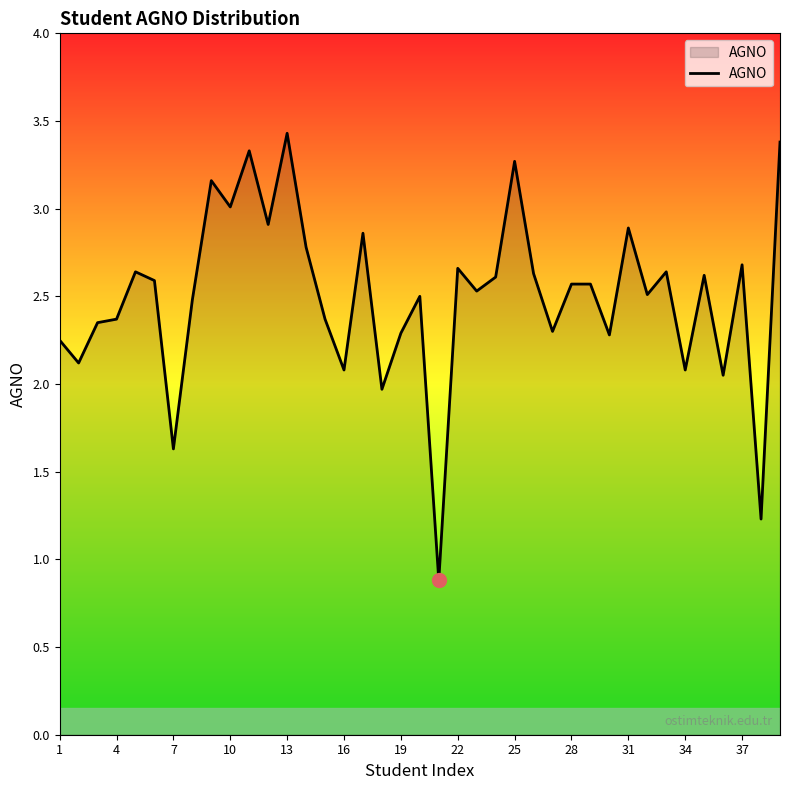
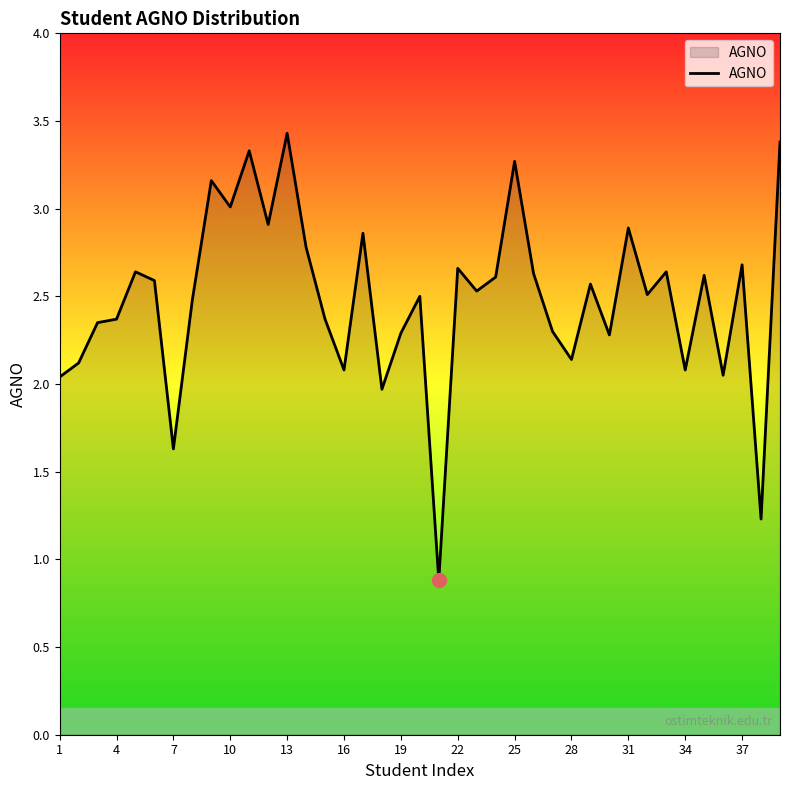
AGNO, 1: 2.25 -> 2.04
AGNO, 28: 2.57 -> 2.14
